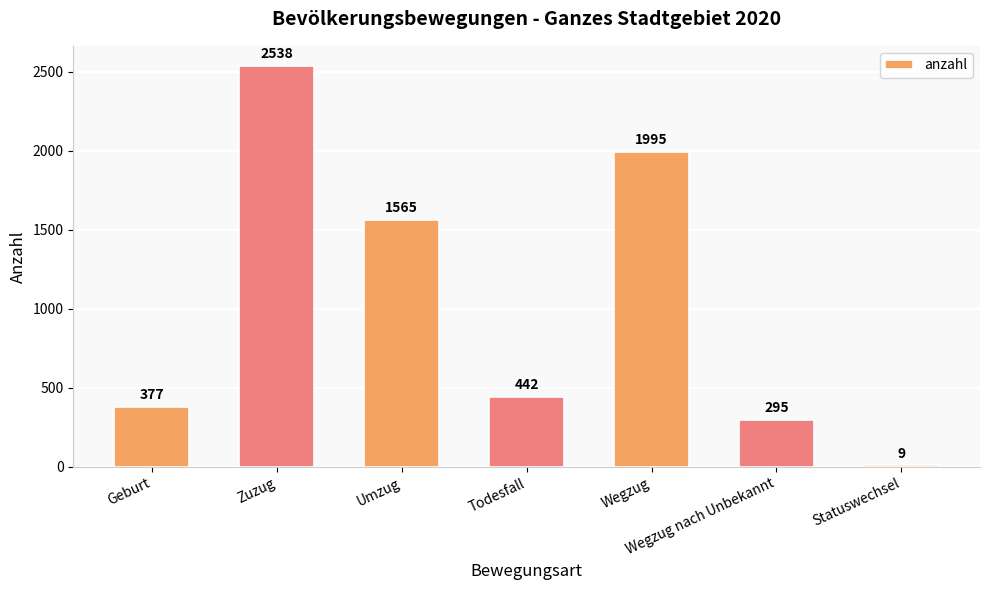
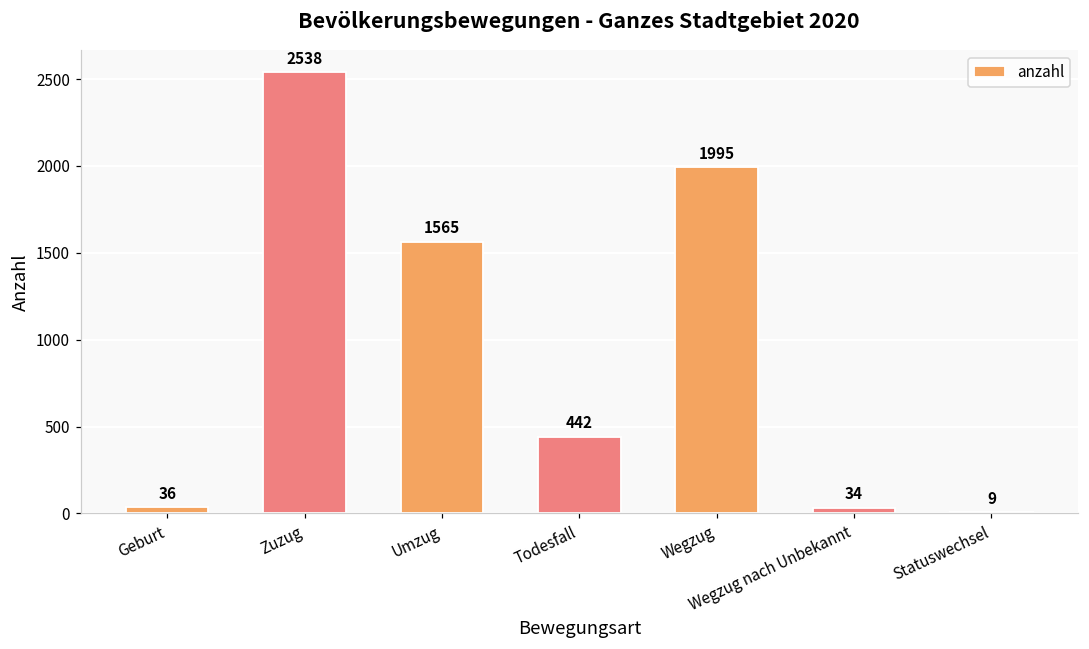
Geburt: 377 -> 36
Wegzug nach Unbekannt: 295 -> 34
